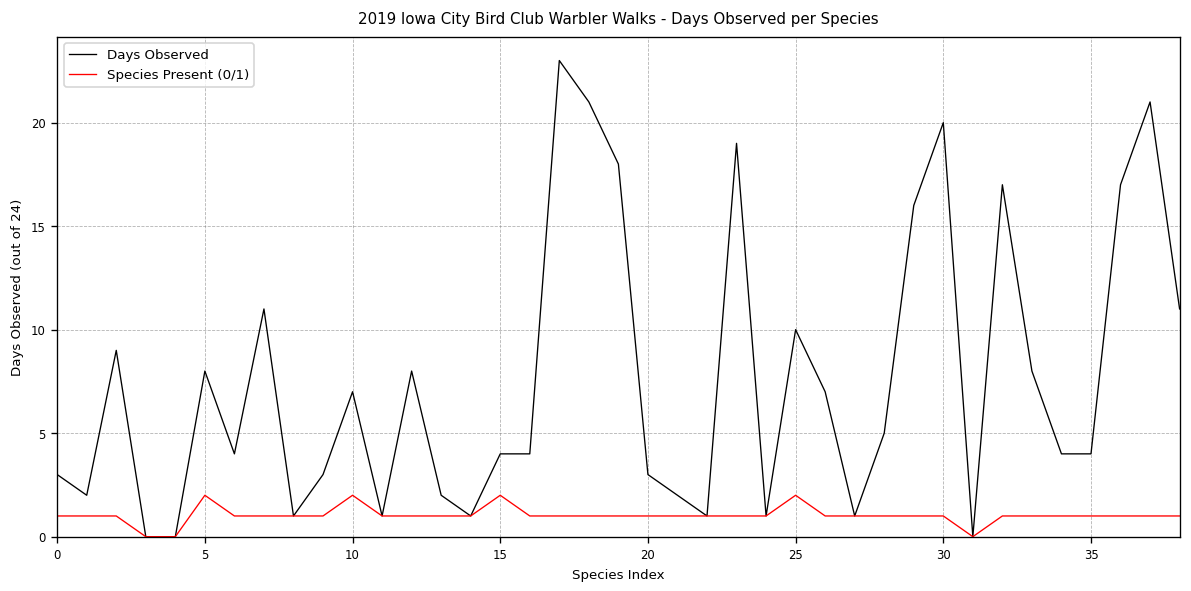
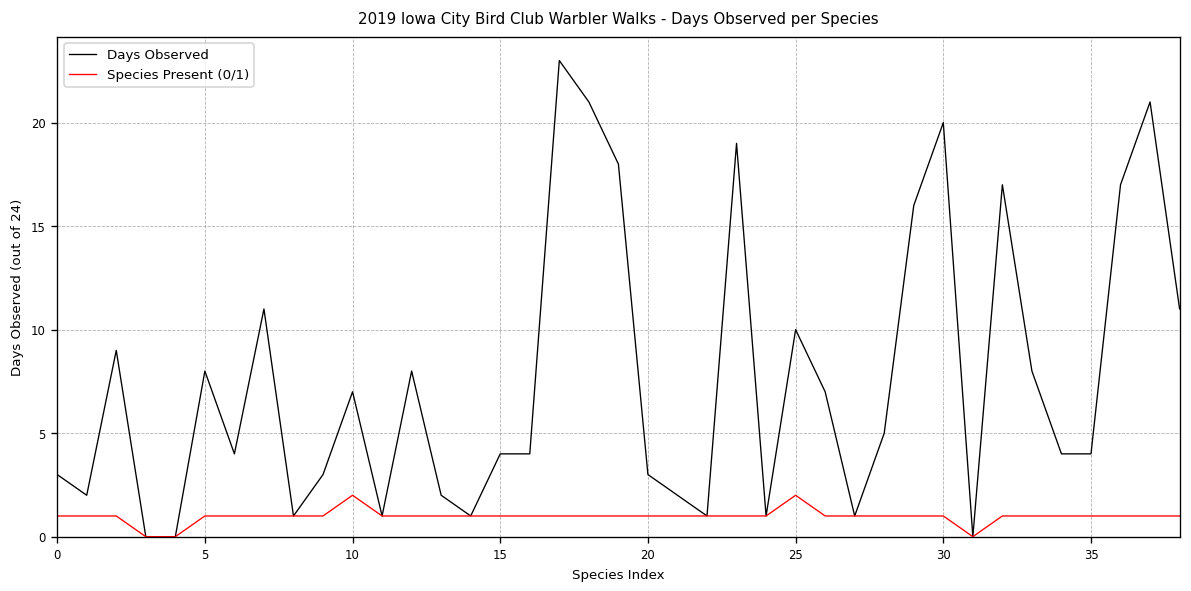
Species Present (0/1), 5: 2 -> 1
Species Present (0/1), 15: 2 -> 1
